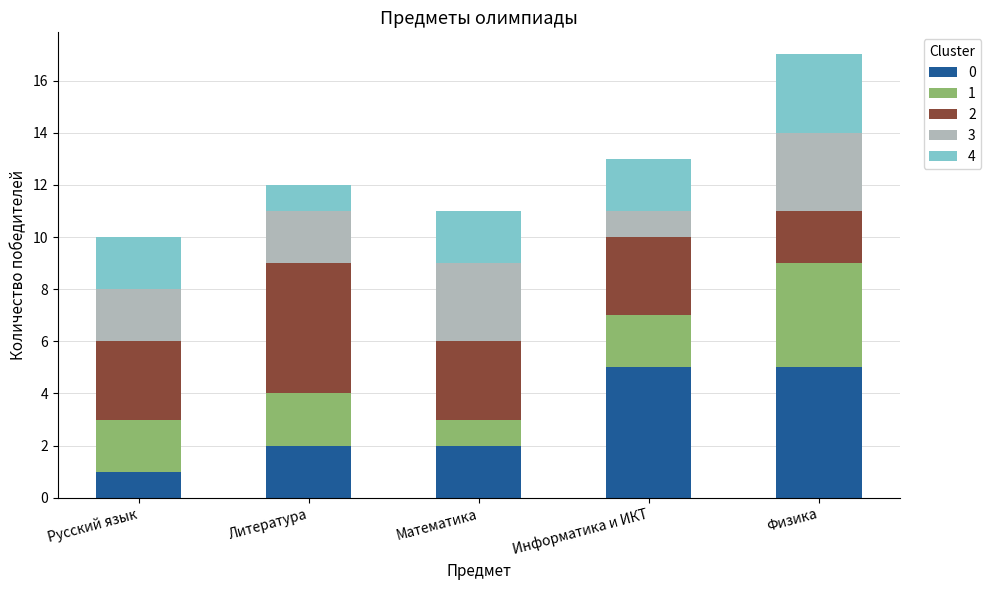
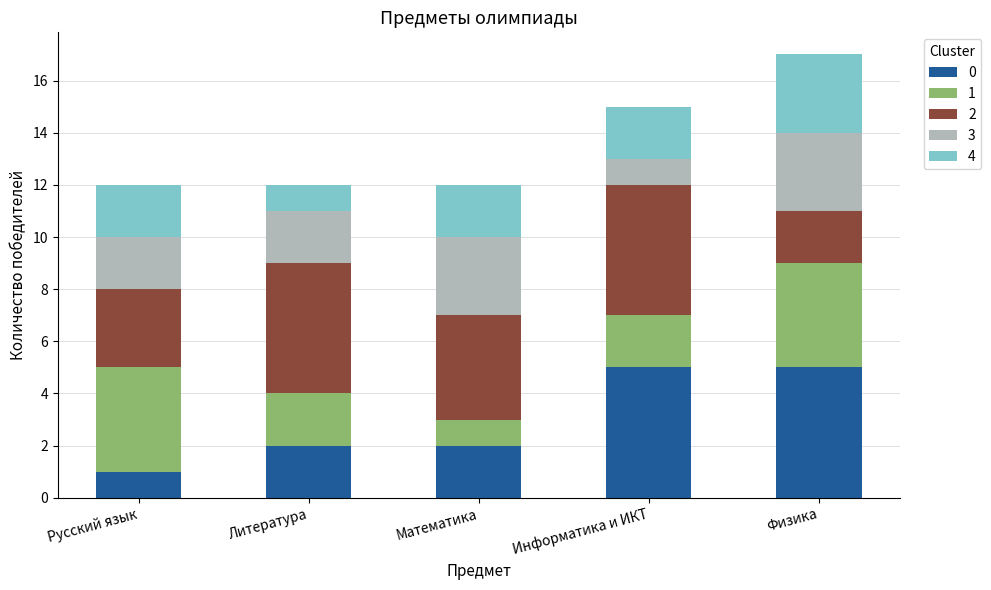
1, Русский язык: 2 -> 4
2, Математика: 3 -> 4
2, Информатика и ИКТ: 3 -> 5
